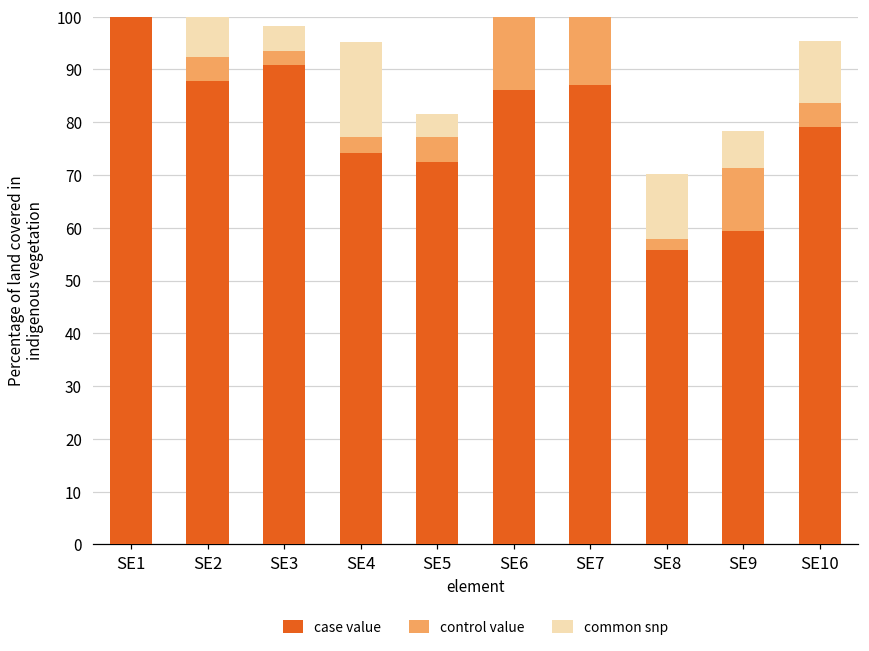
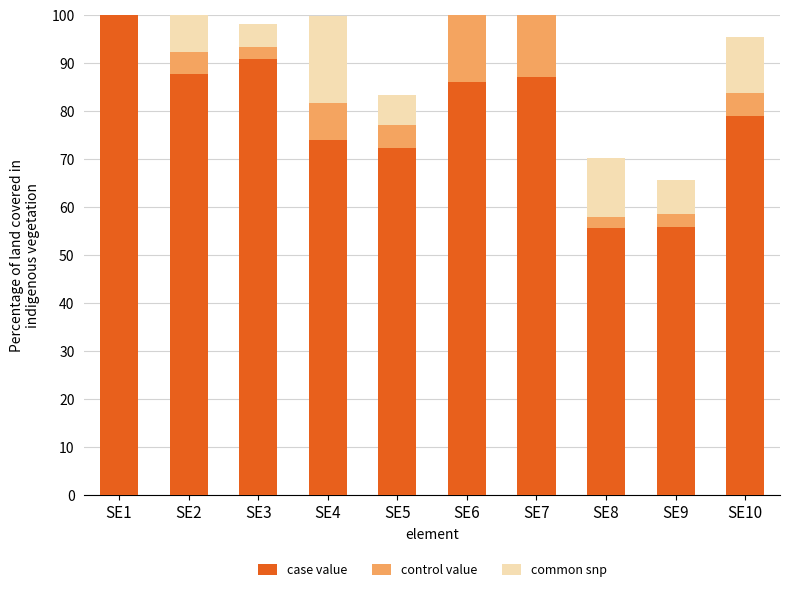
control value, SE4: 3 -> 8
common snp, SE5: 4 -> 6
case value, SE9: 59 -> 56
control value, SE9: 12 -> 3
